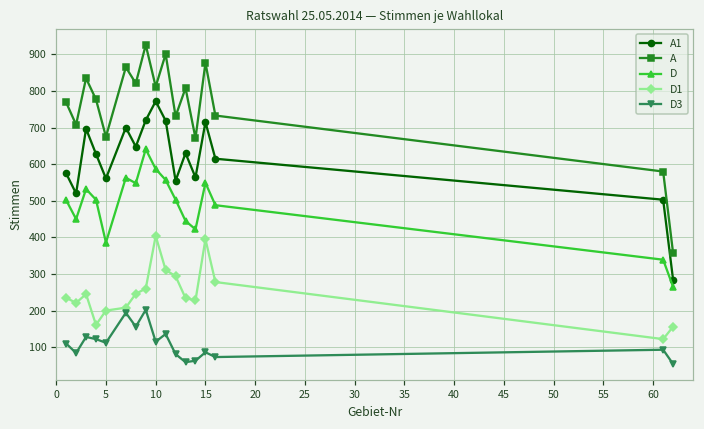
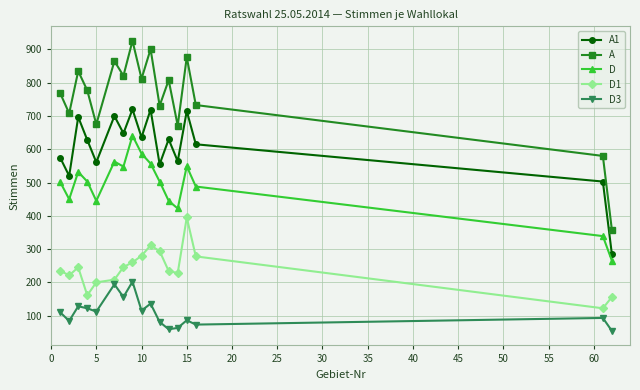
D, 5: 390 -> 450
A1, 10: 770 -> 640
D1, 10: 400 -> 280
